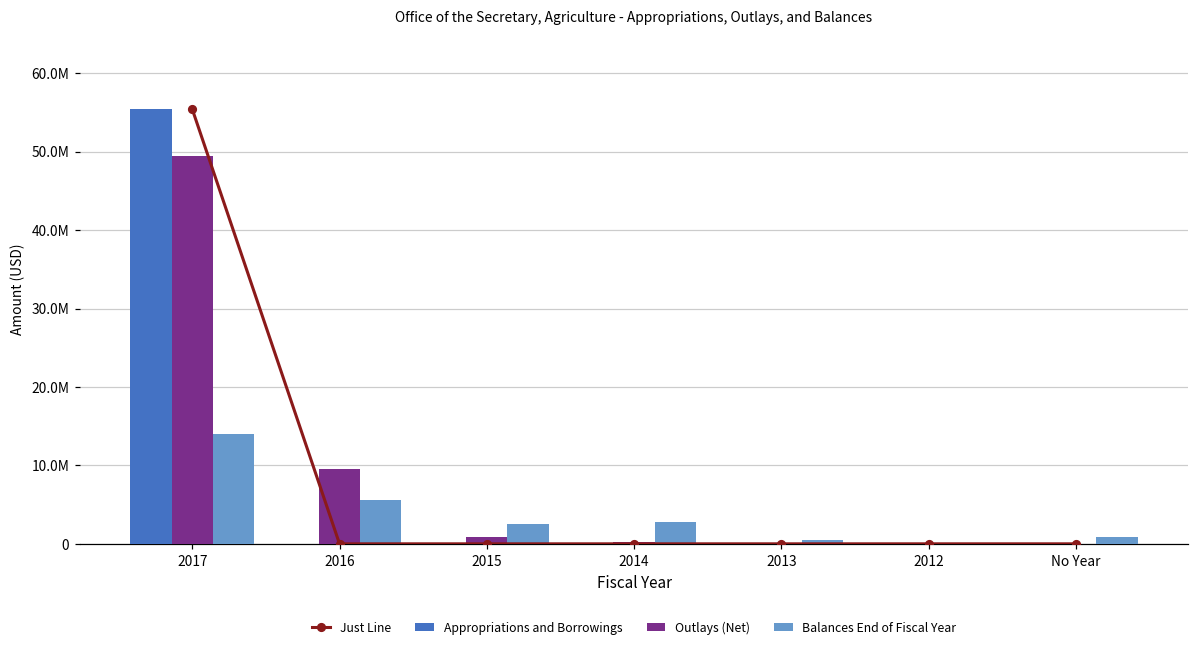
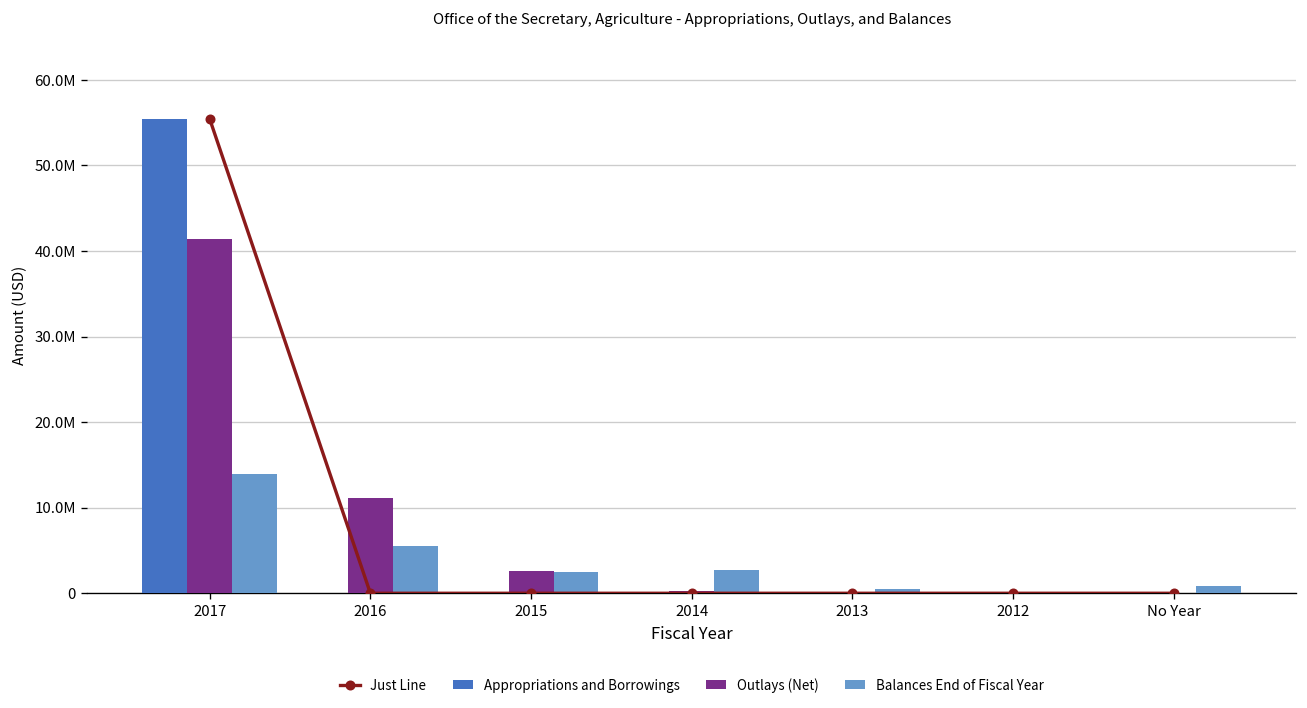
Outlays (Net), 2017: 49000000 -> 41000000
Outlays (Net), 2016: 9000000 -> 11000000
Outlays (Net), 2015: 1000000 -> 3000000
